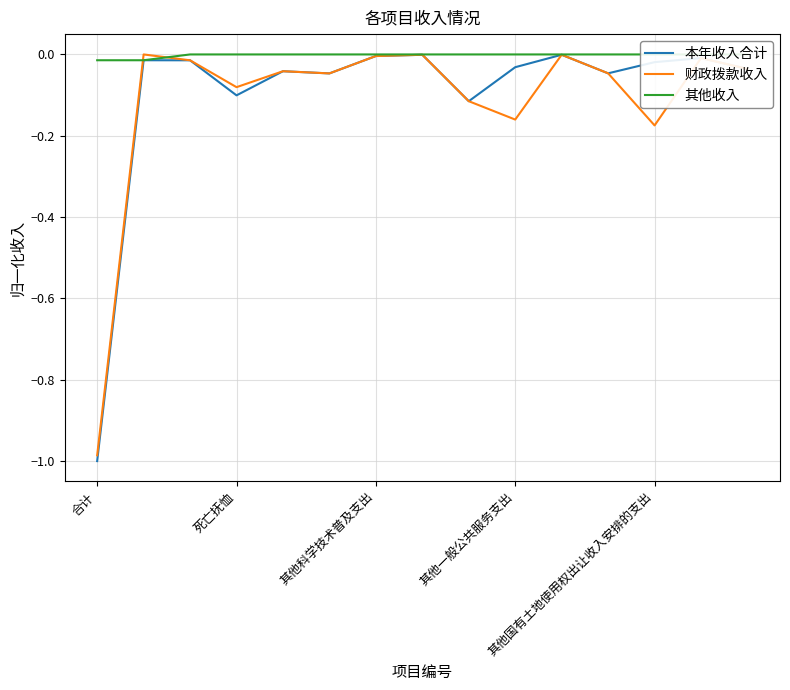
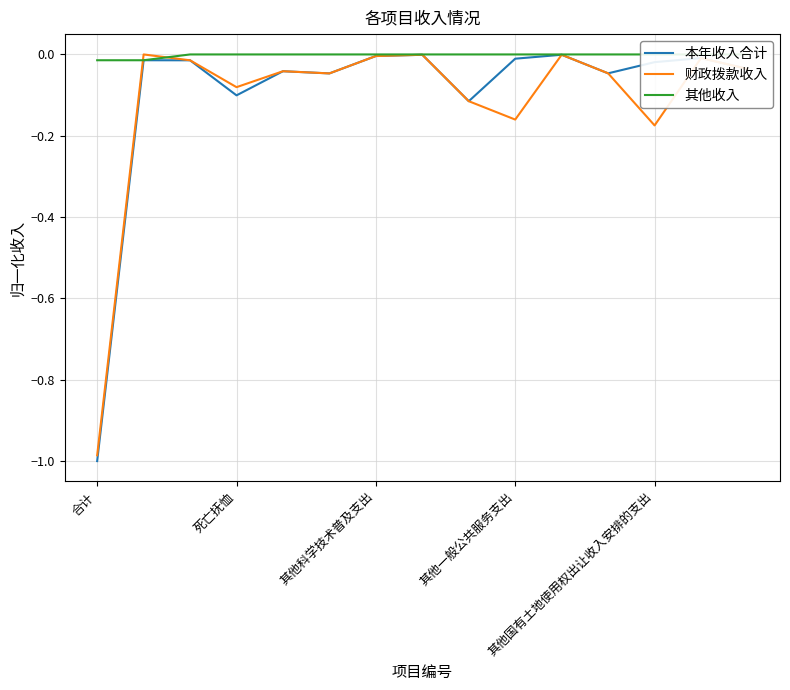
本年收入合计, 其他一般公共服务支出: -0.03 -> -0.01
